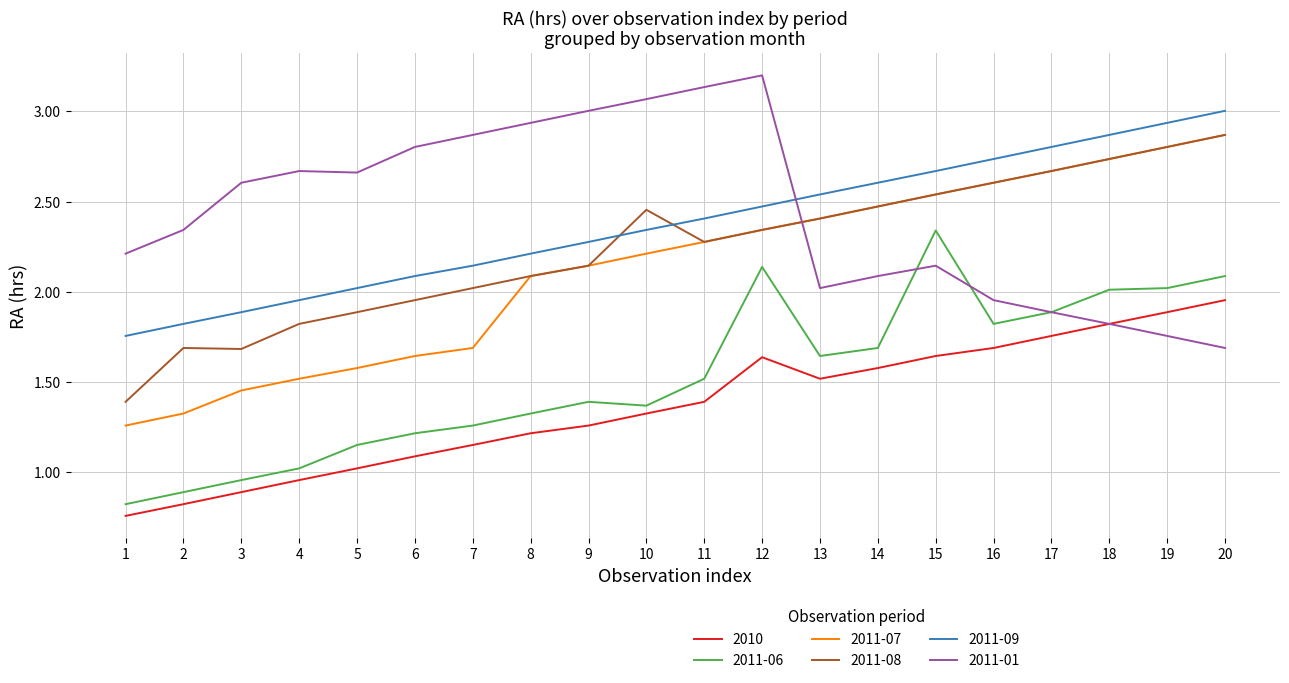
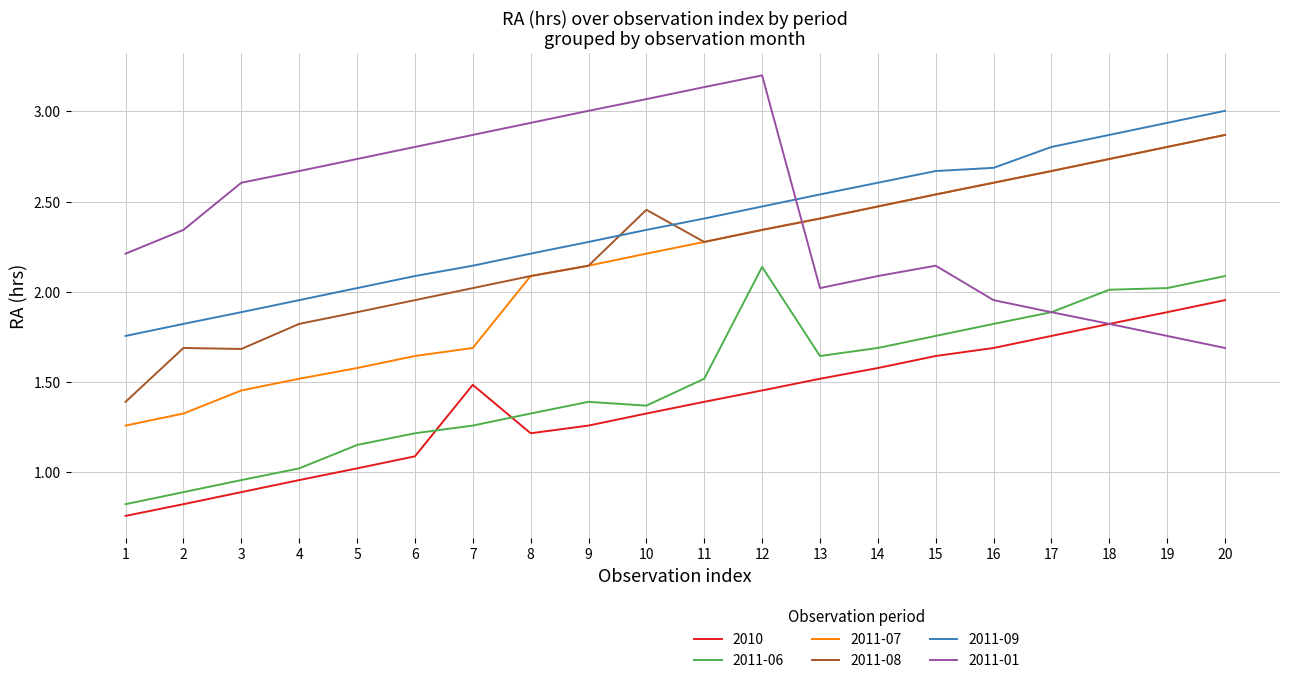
2011-01, 5: 2.66 -> 2.74
2010, 7: 1.15 -> 1.49
2010, 12: 1.64 -> 1.45
2011-06, 15: 2.34 -> 1.76
2011-09, 16: 2.74 -> 2.69
